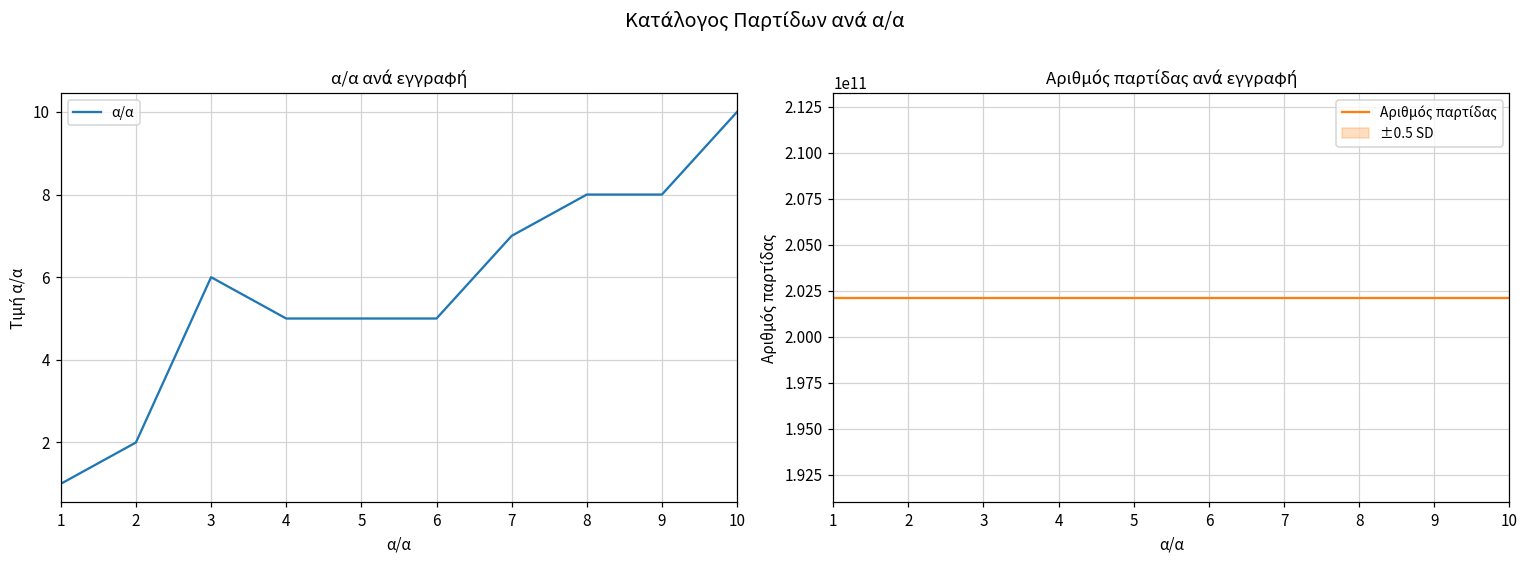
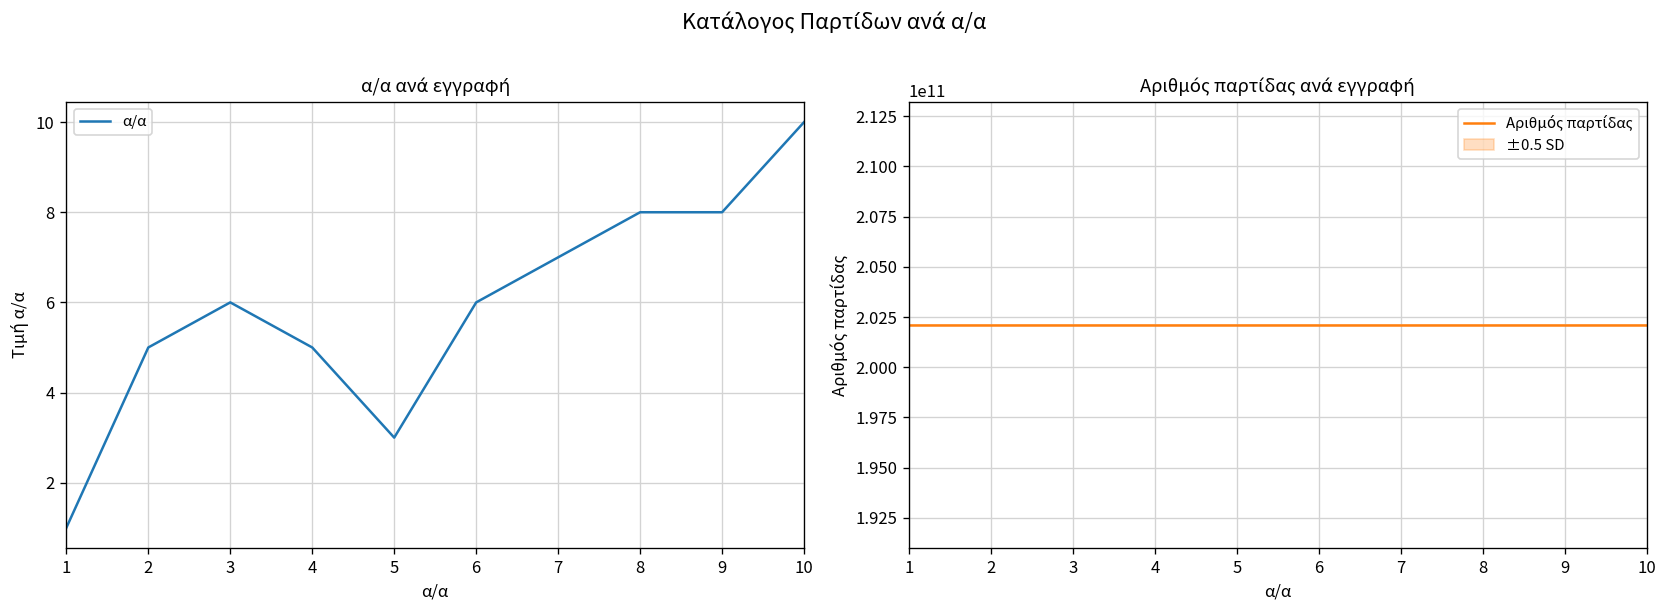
α/α ανά εγγραφή, 2: 2 -> 5
α/α ανά εγγραφή, 5: 5 -> 3
α/α ανά εγγραφή, 6: 5 -> 6
